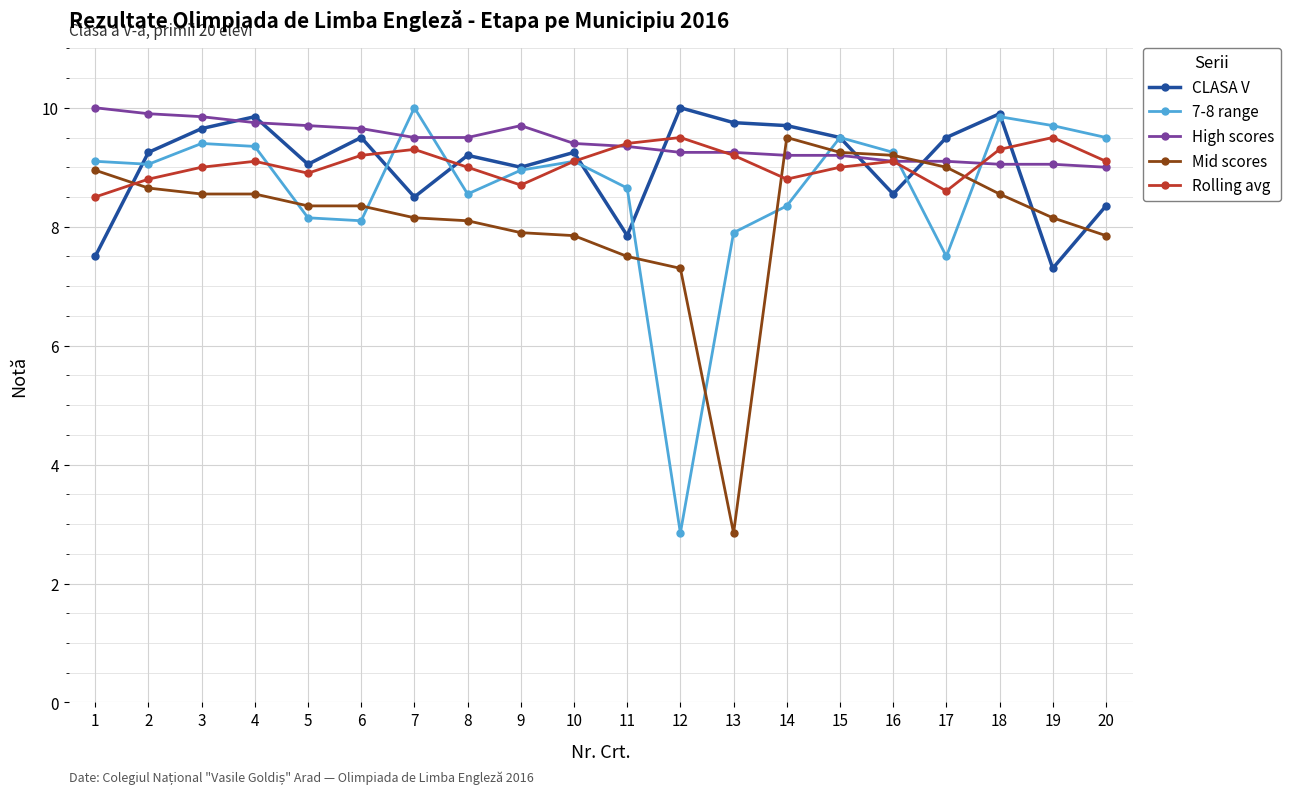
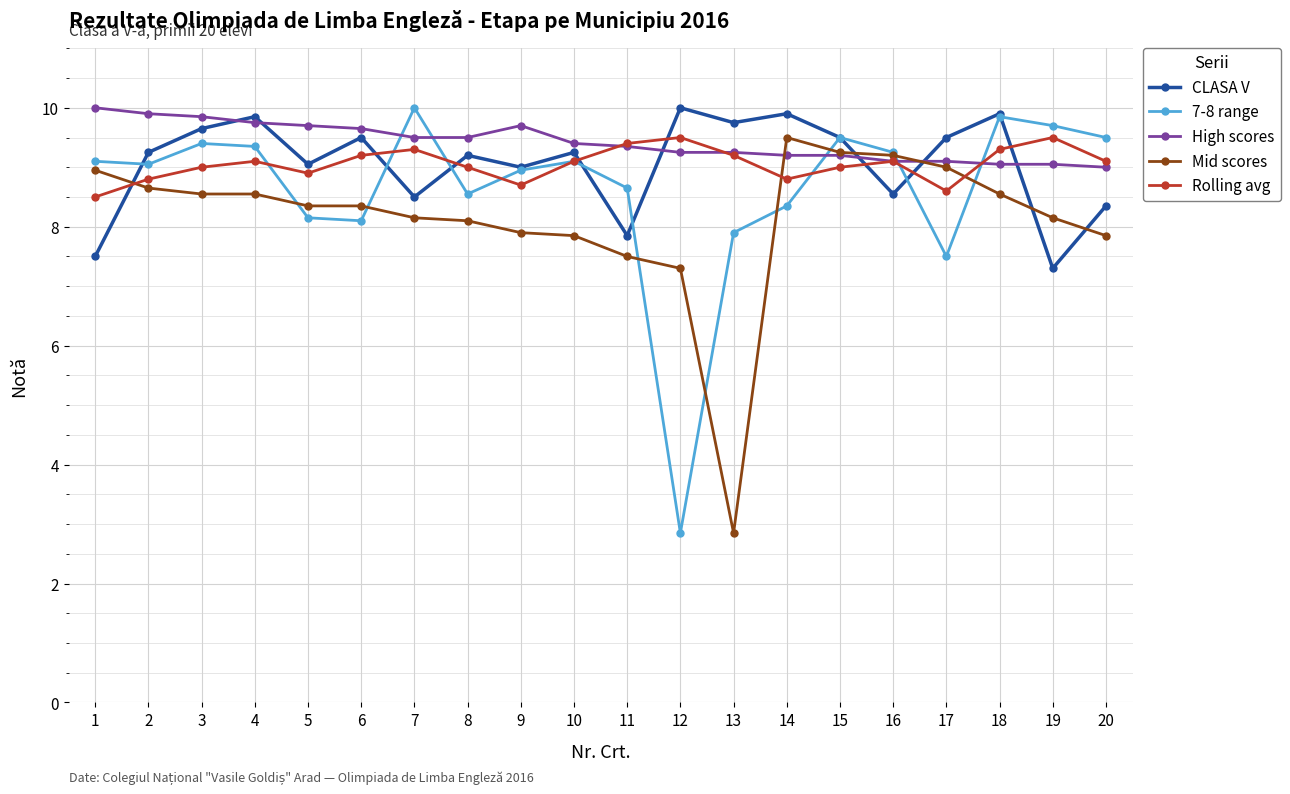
CLASA V, 14: 9.7 -> 9.9
